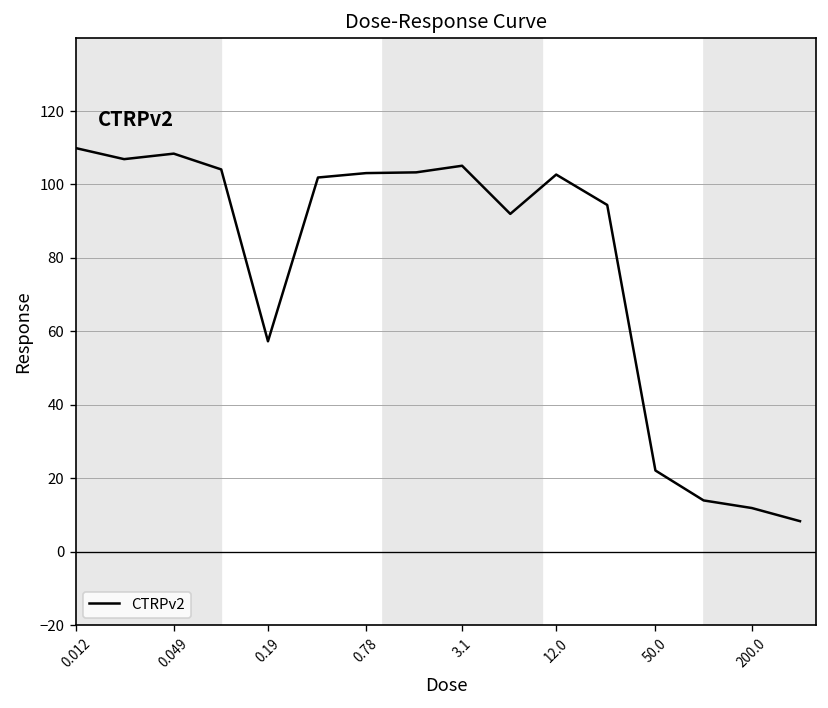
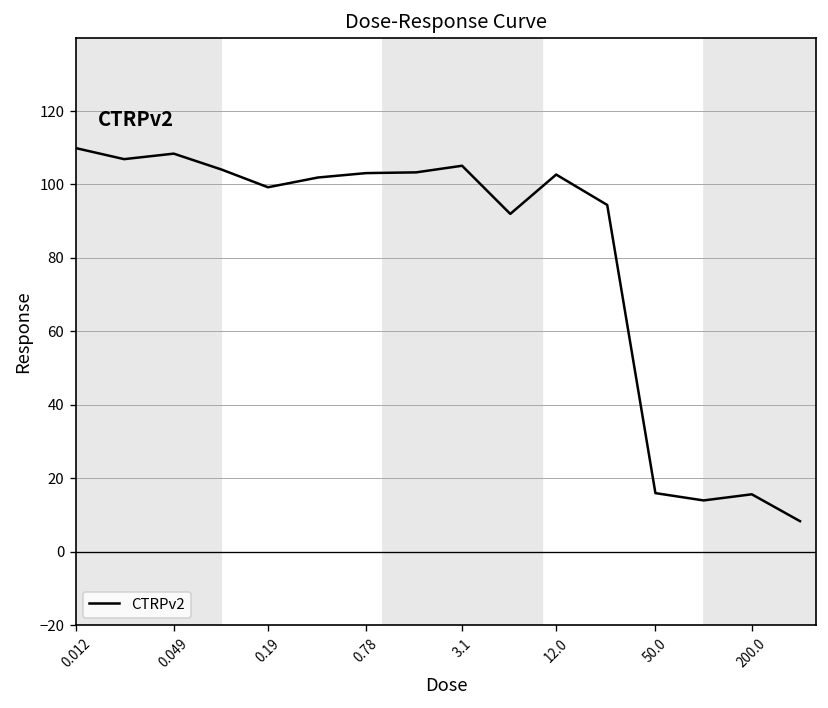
0.19: 57 -> 99
50.0: 22 -> 16
200.0: 12 -> 16
